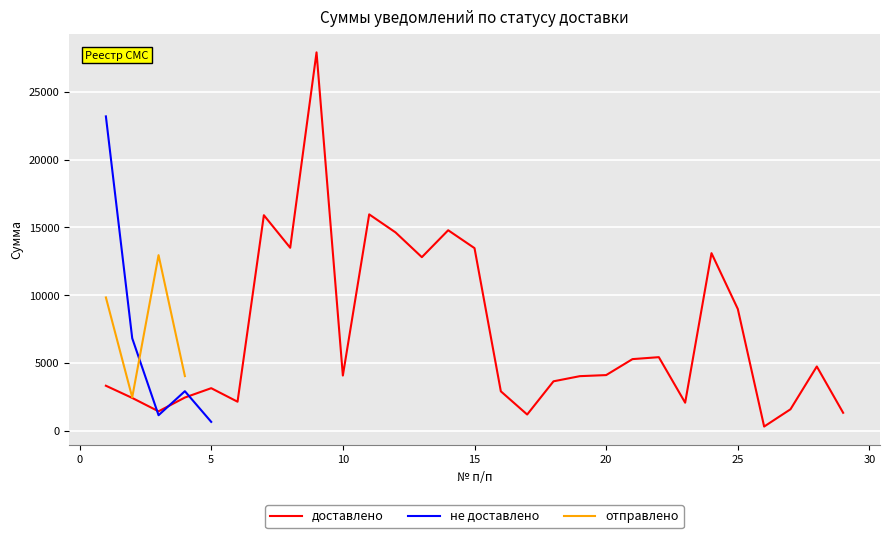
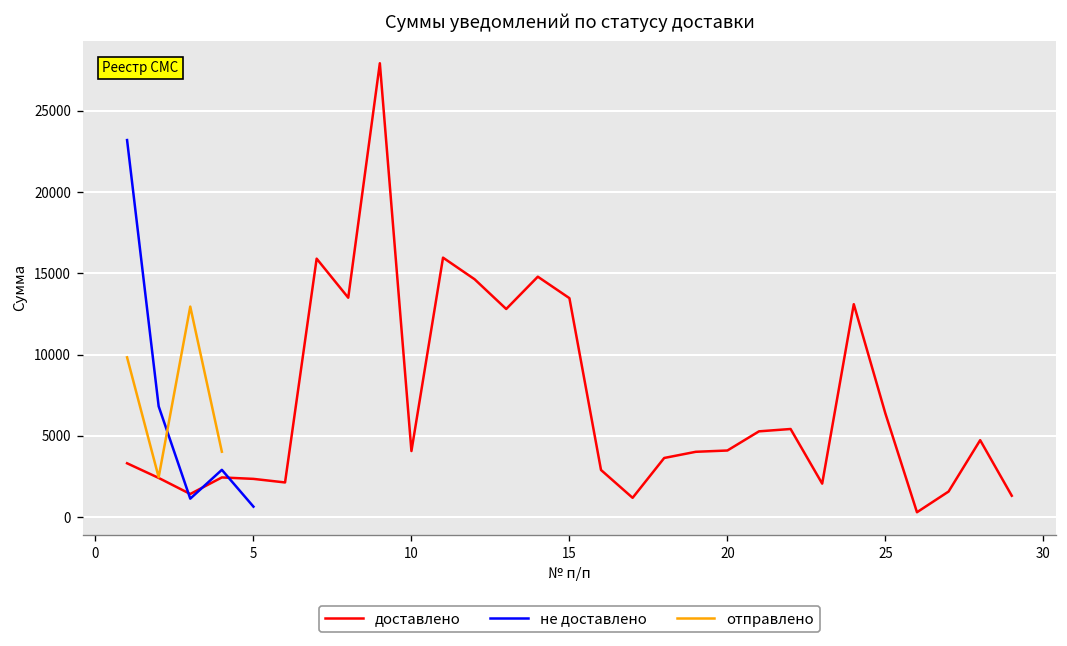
доставлено, 5: 3100 -> 2300
доставлено, 25: 9000 -> 6400
